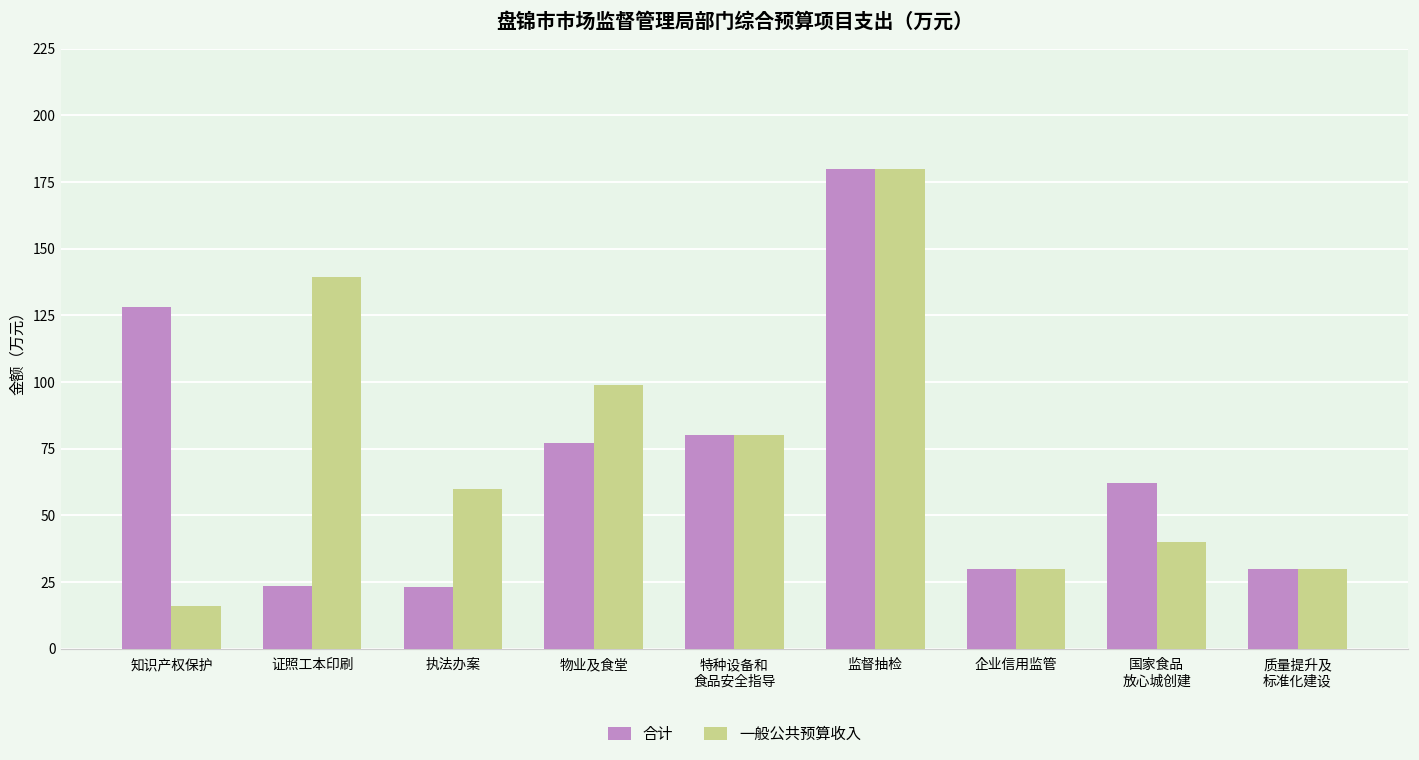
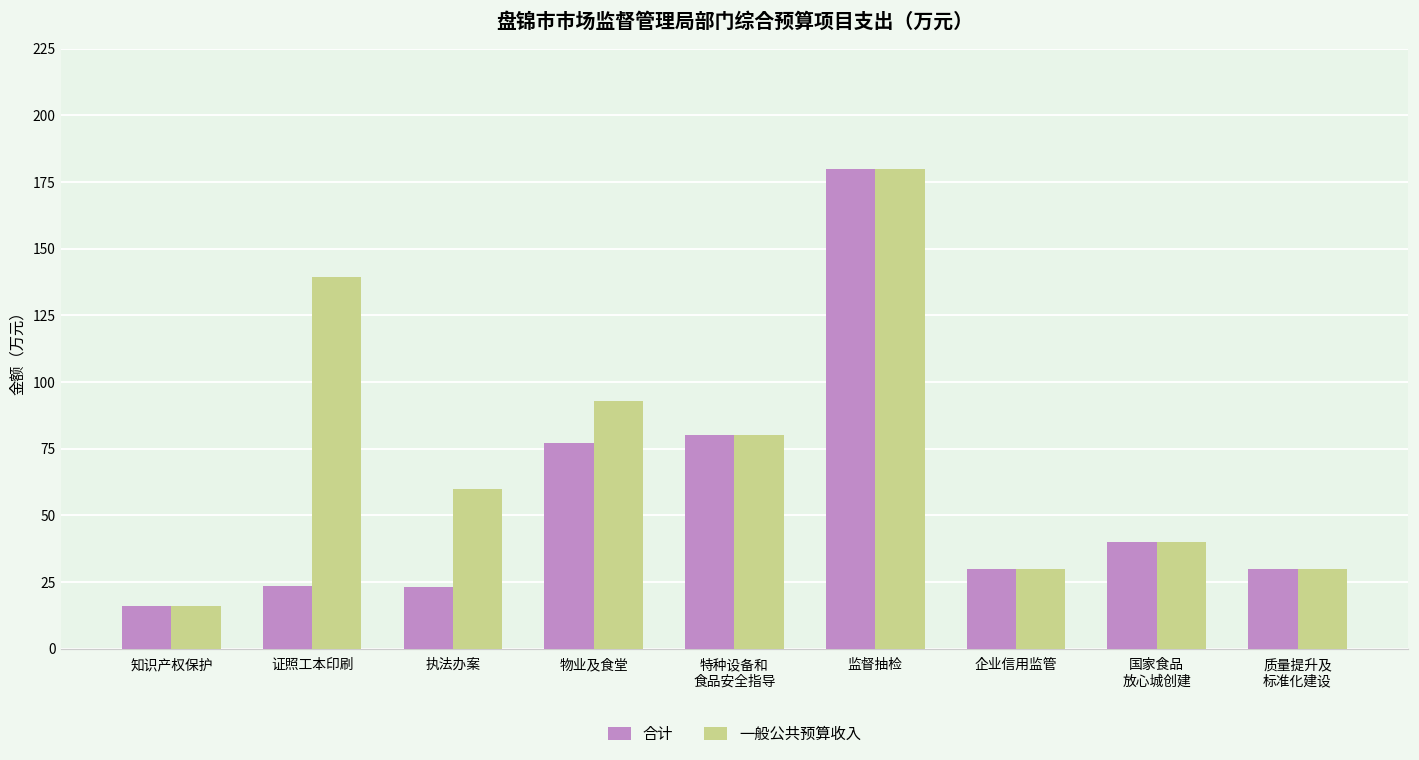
合计, 知识产权保护: 128 -> 16
一般公共预算收入, 物业及食堂: 99 -> 93
合计, 国家食品 放心城创建: 62 -> 40
